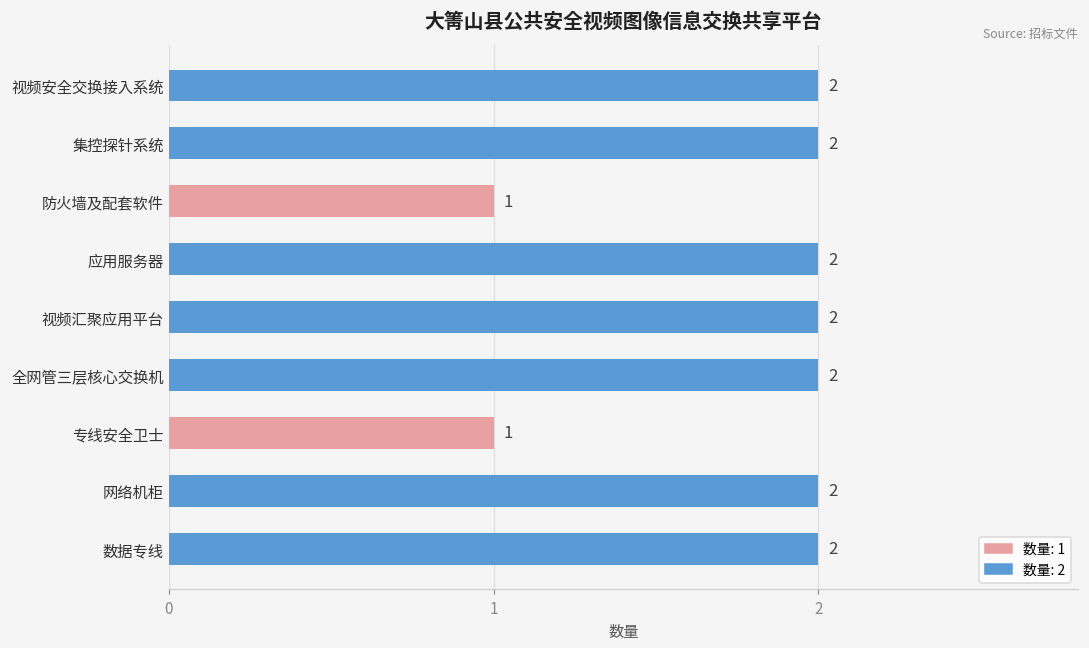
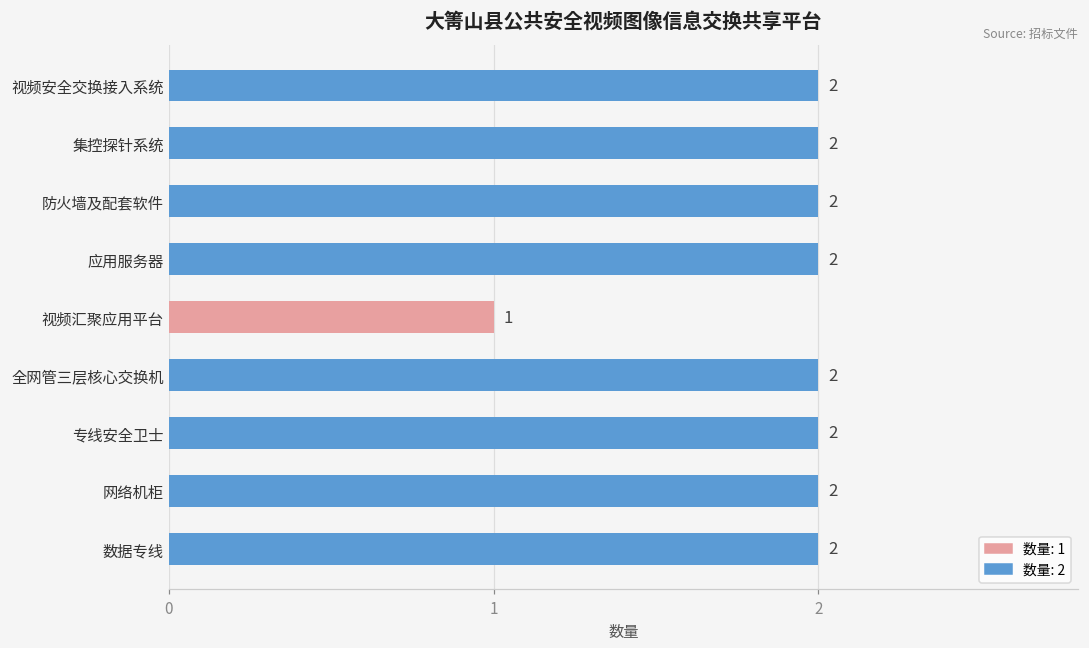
防火墙及配套软件: 1 -> 2
视频汇聚应用平台: 2 -> 1
专线安全卫士: 1 -> 2
